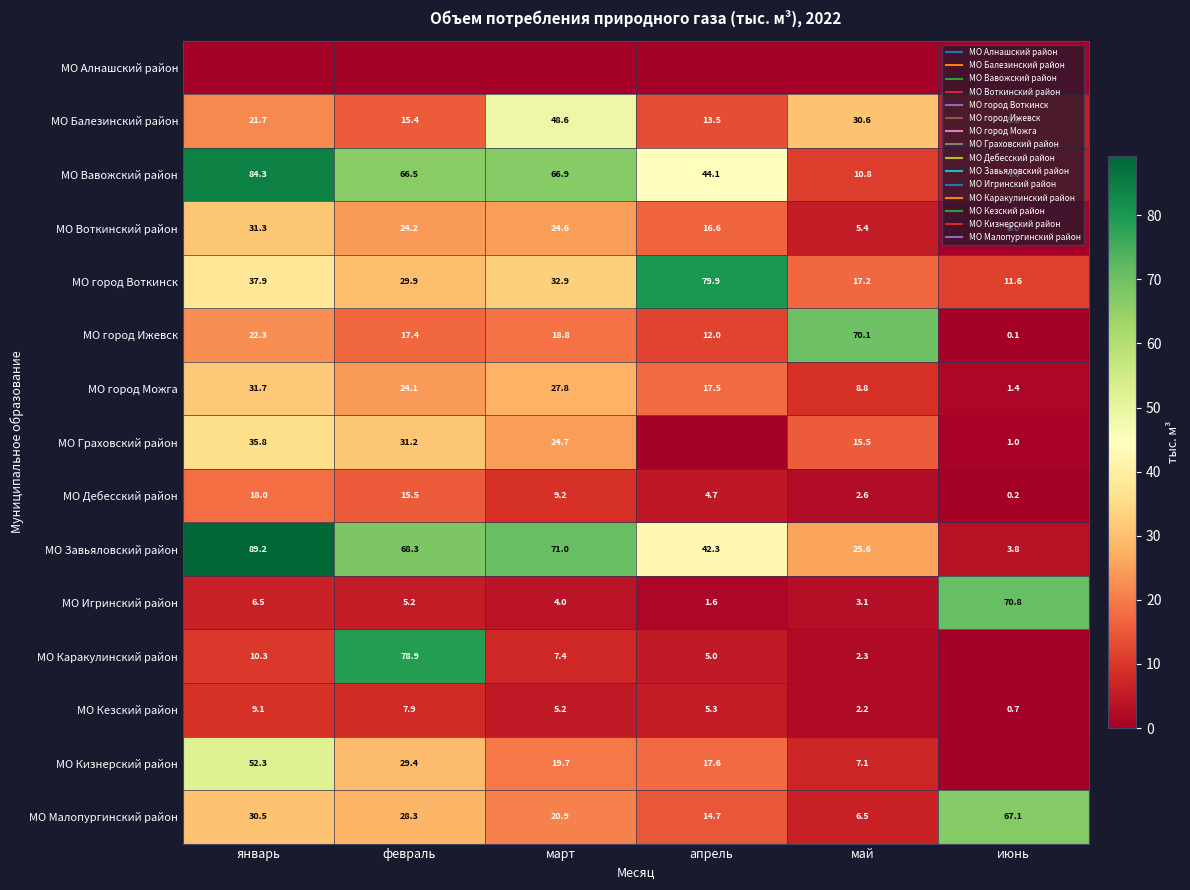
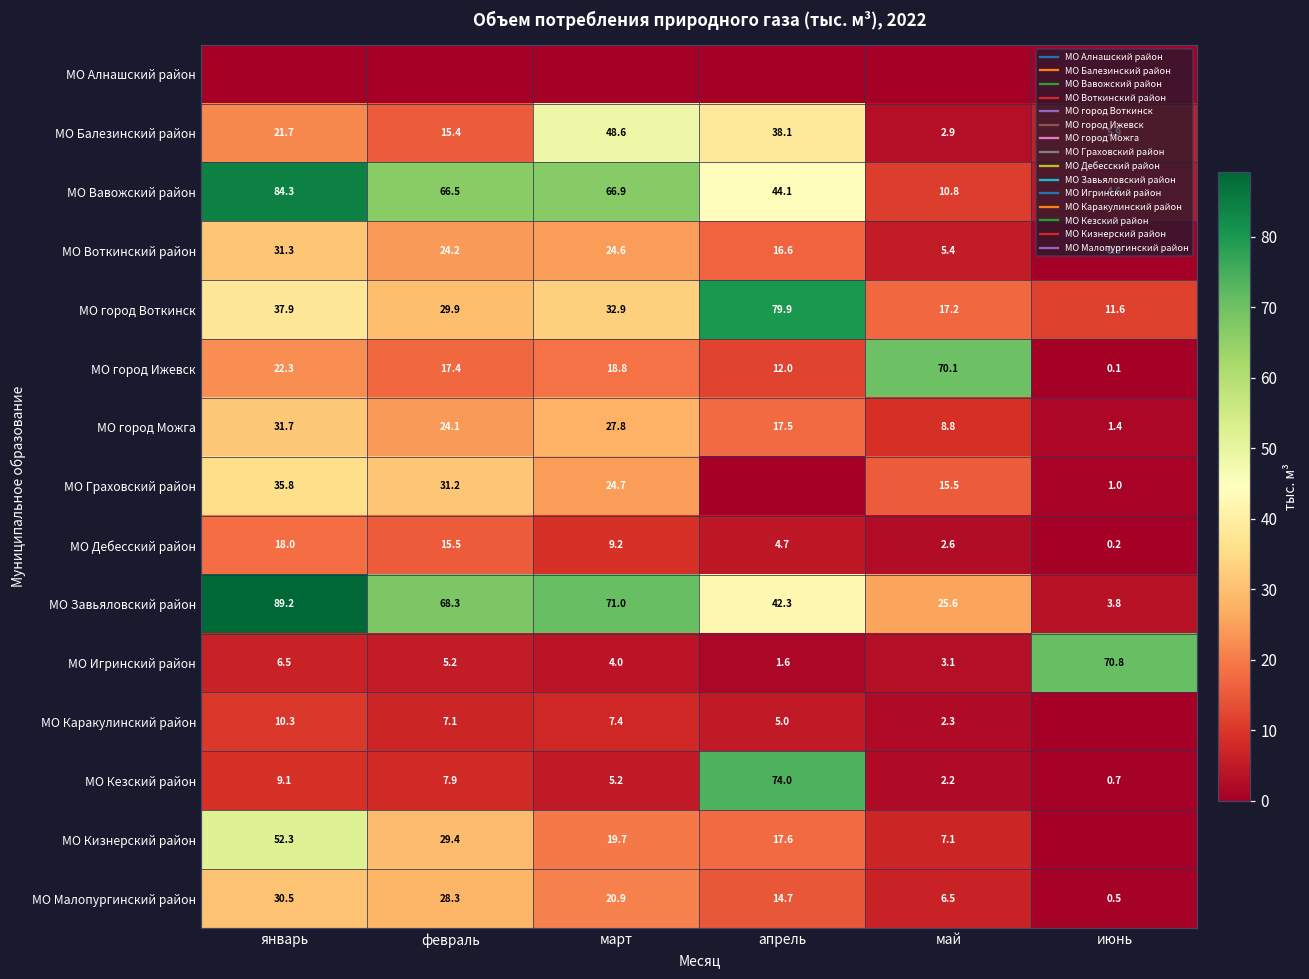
МО Балезинский район, апрель: 13.5 -> 38.1
МО Балезинский район, май: 30.6 -> 2.9
МО Каракулинский район, февраль: 78.9 -> 7.1
МО Кезский район, апрель: 5.3 -> 74.0
МО Малопургинский район, июнь: 67.1 -> 0.5
